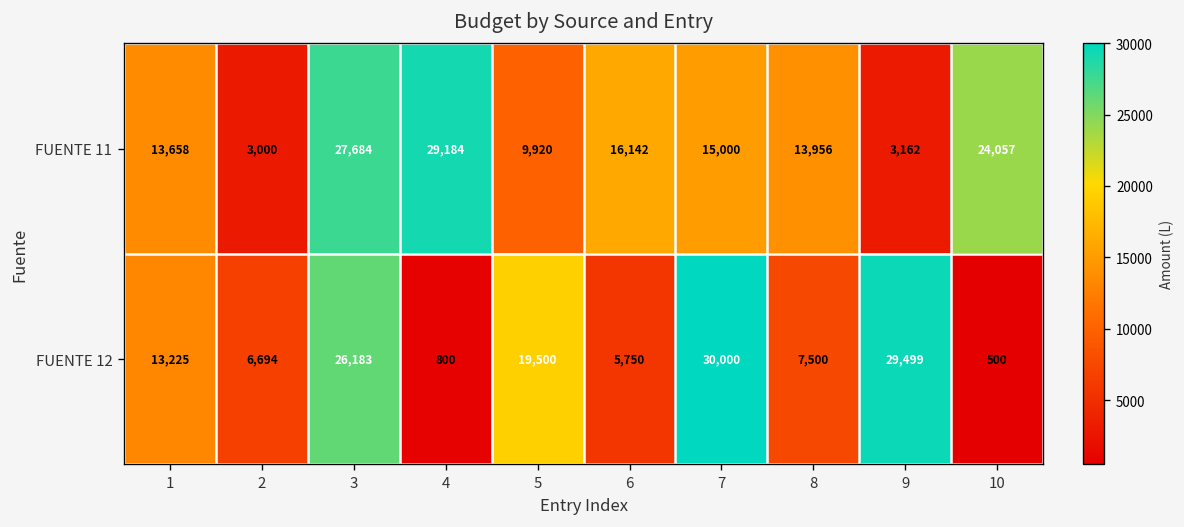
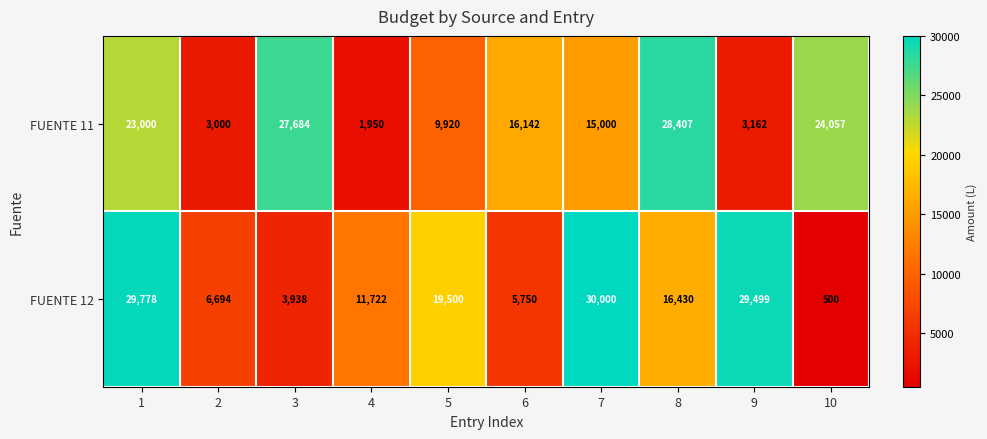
FUENTE 11, 1: 13,658 -> 23,000
FUENTE 11, 4: 29,184 -> 1,950
FUENTE 11, 8: 13,956 -> 28,407
FUENTE 12, 1: 13,225 -> 29,778
FUENTE 12, 3: 26,183 -> 3,938
FUENTE 12, 4: 800 -> 11,722
FUENTE 12, 8: 7,500 -> 16,430
